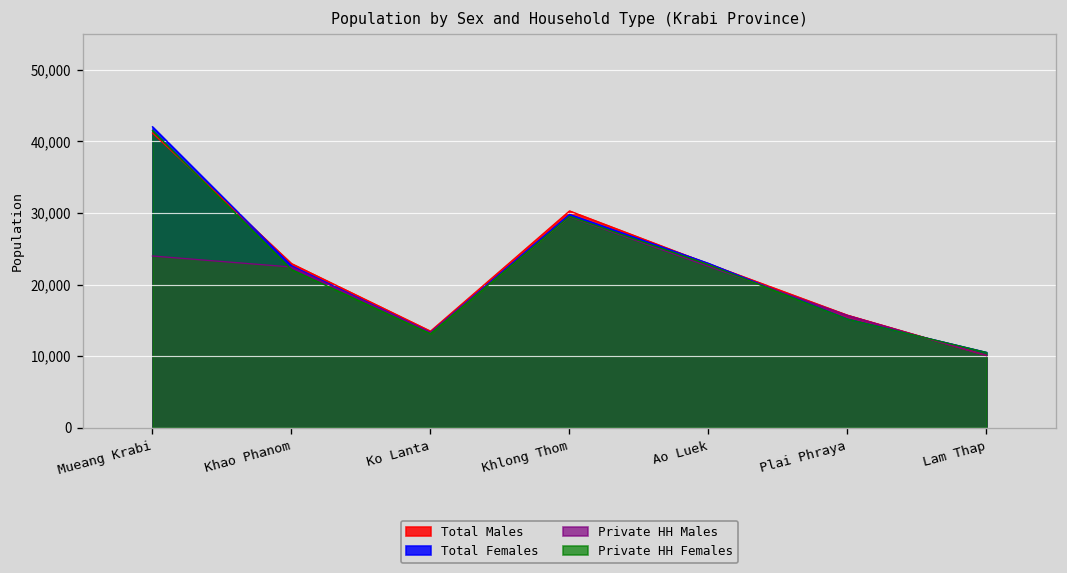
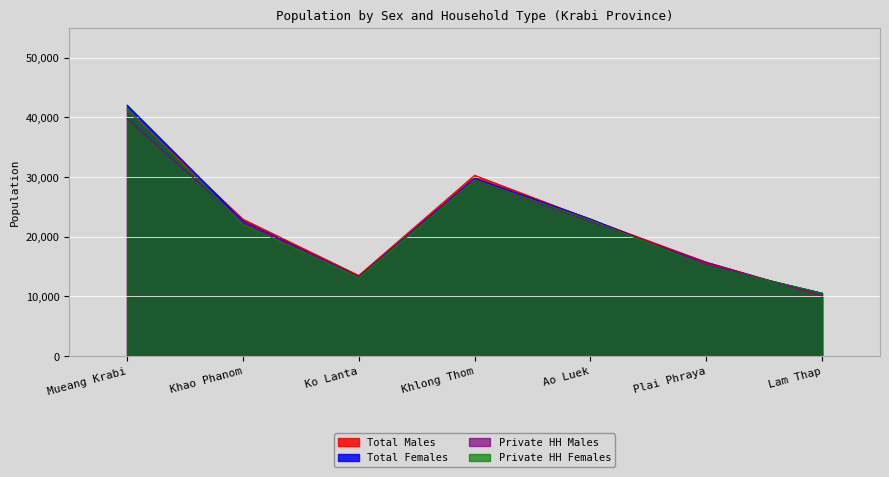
Private HH Males, Mueang Krabi: 24,000 -> 40,000
